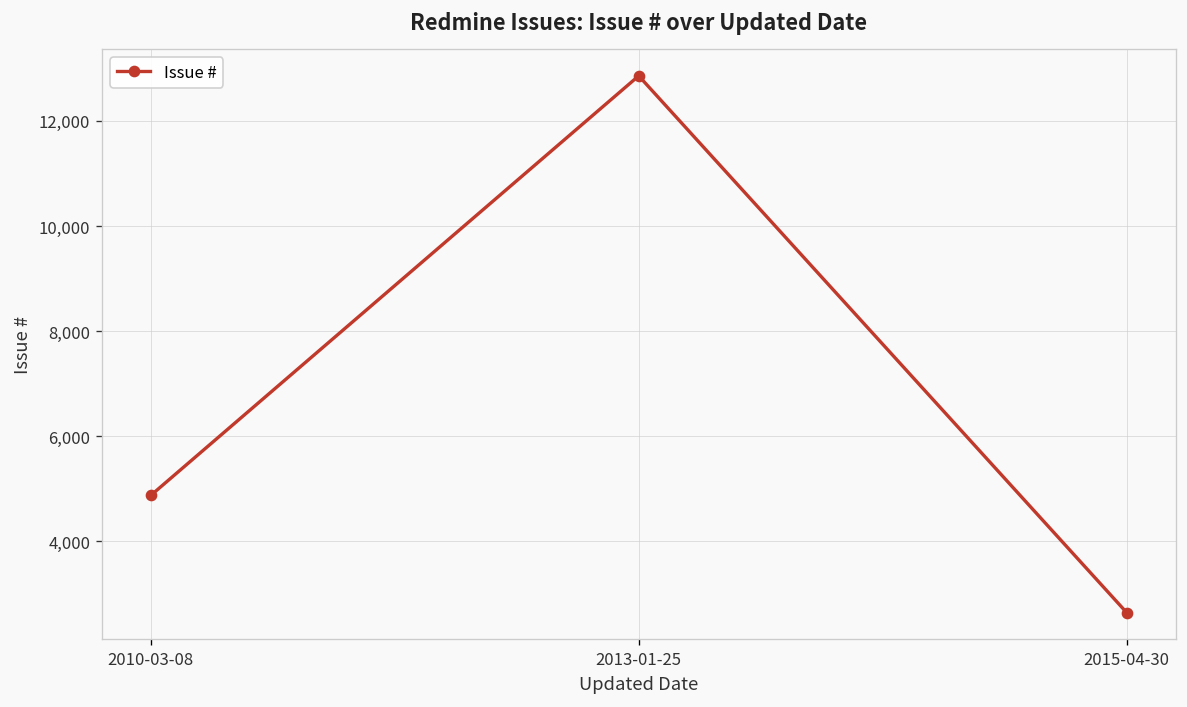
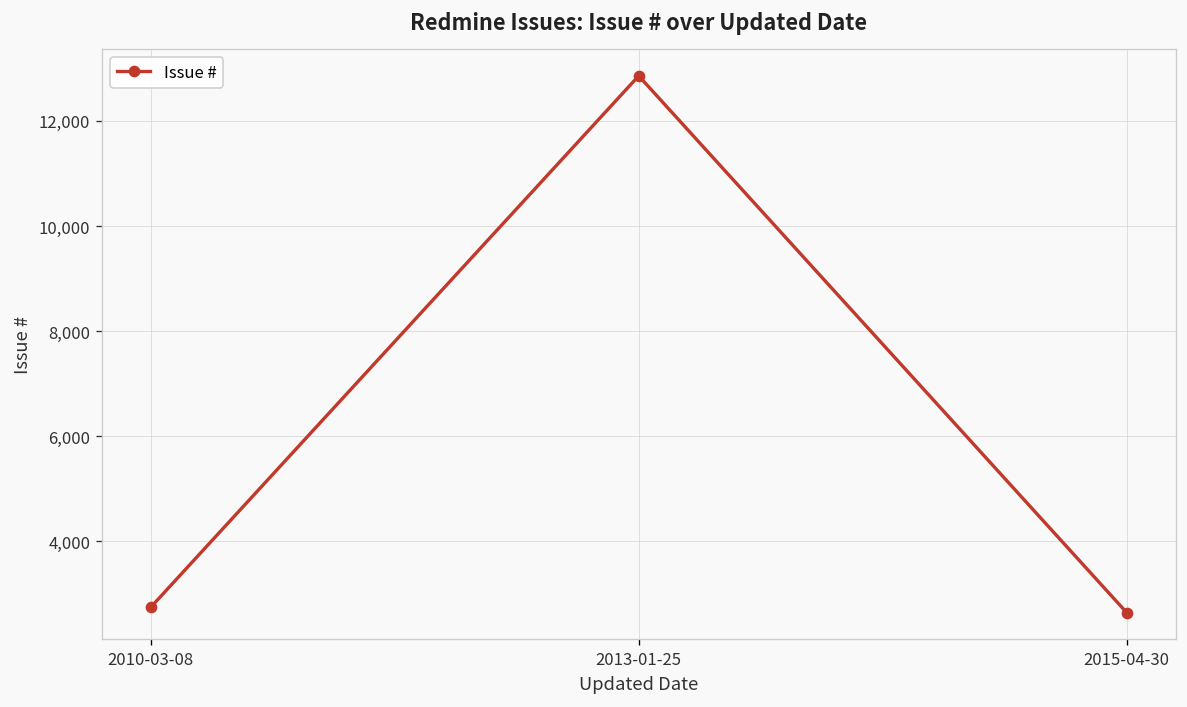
2010-03-08: 4,900 -> 2,700
